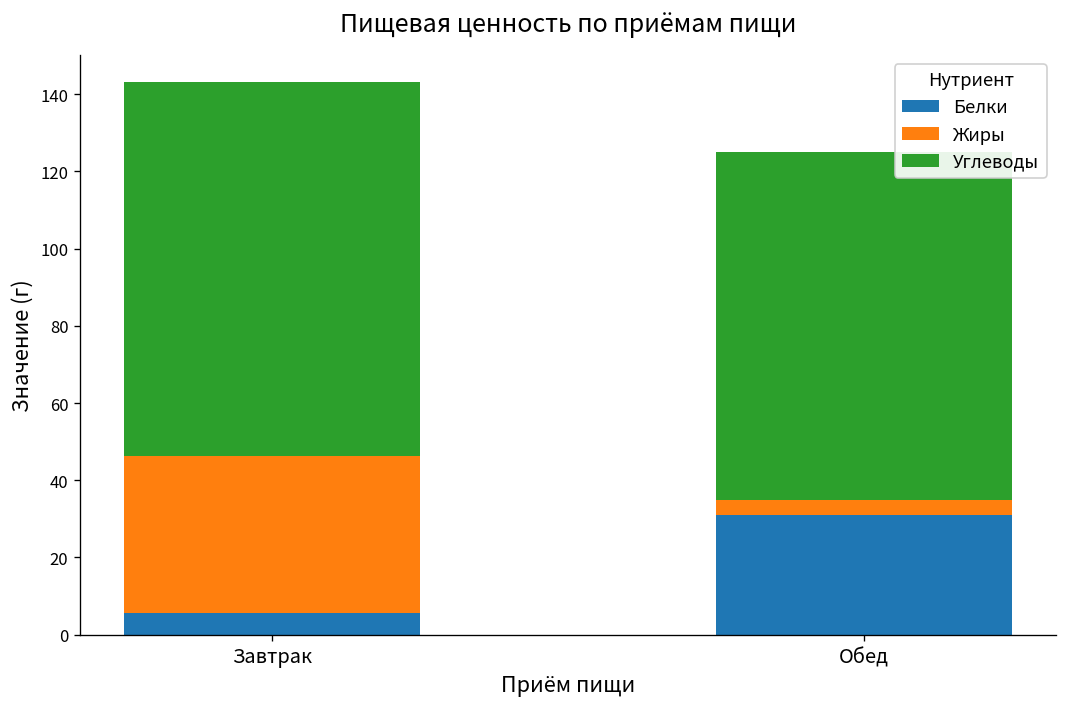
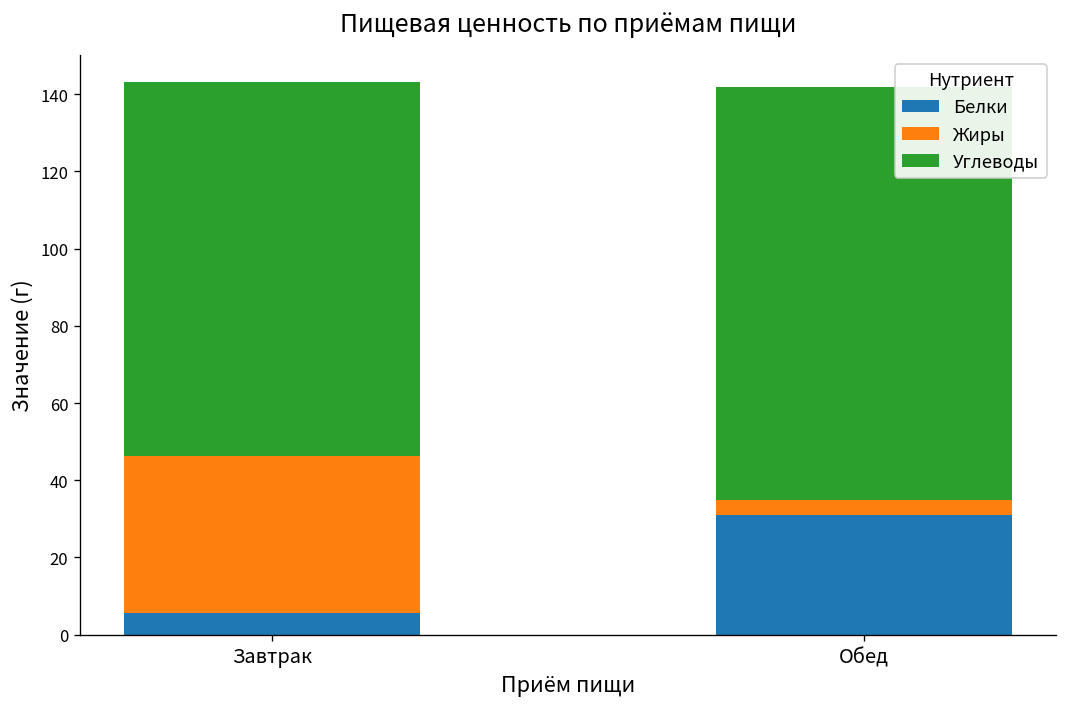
Углеводы, Обед: 90 -> 107
